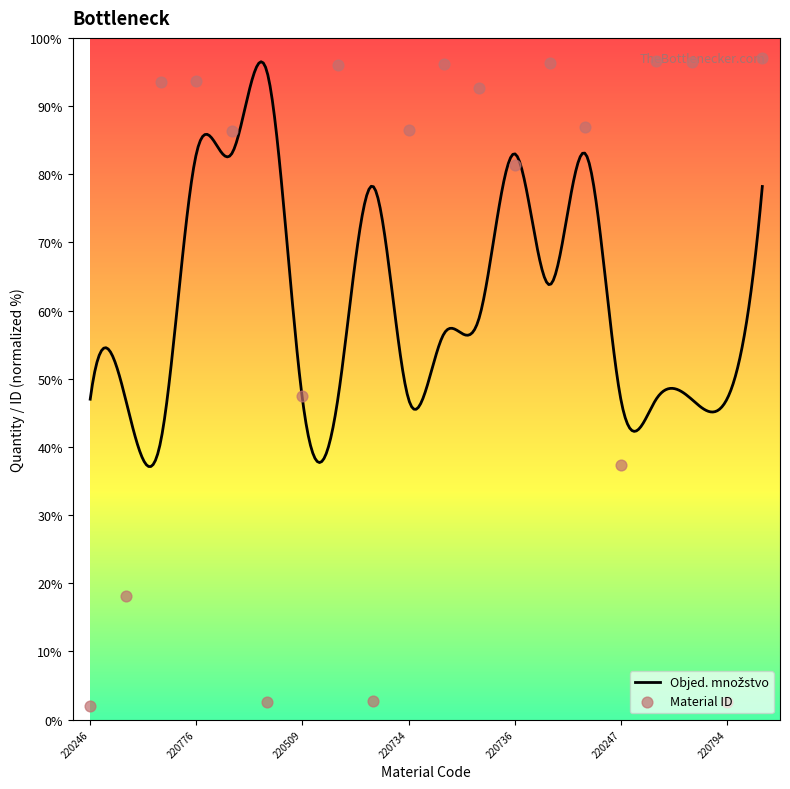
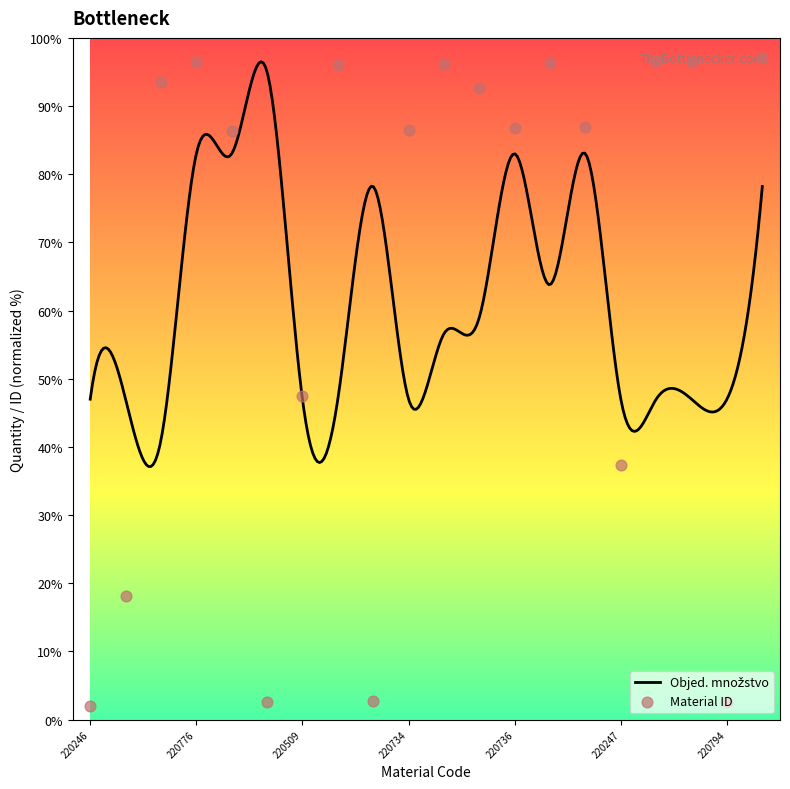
Material ID, 220776: 94% -> 96%
Material ID, 220736: 81% -> 87%
